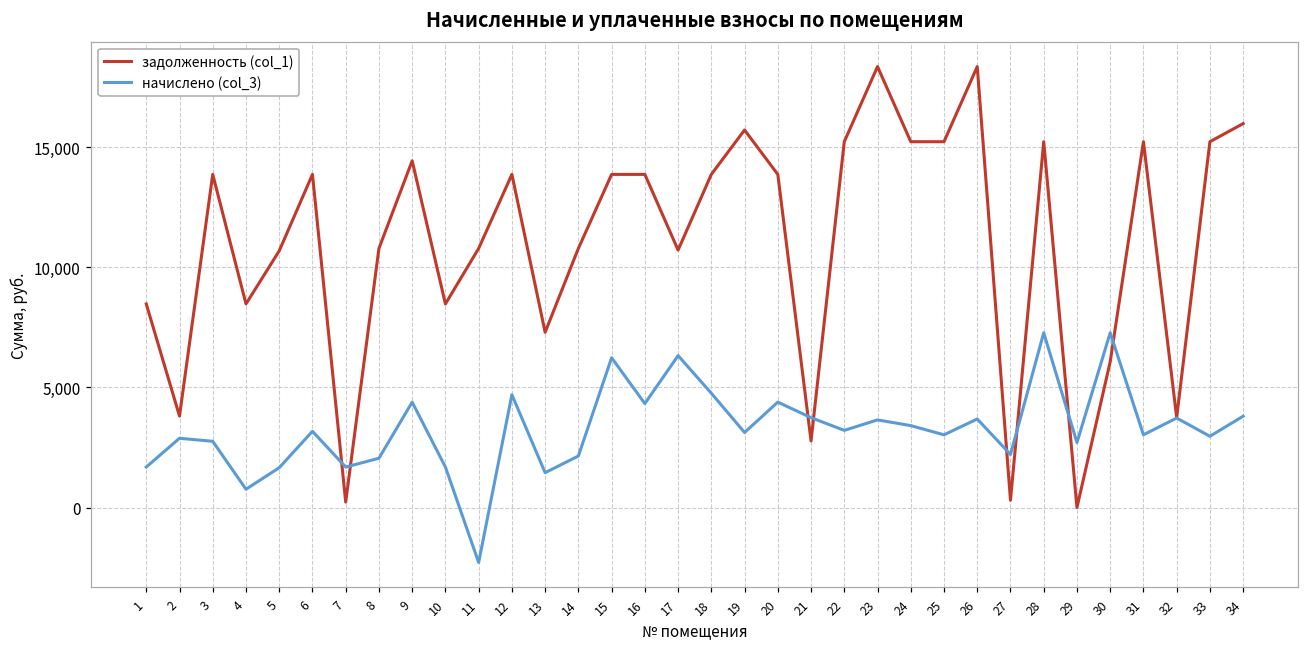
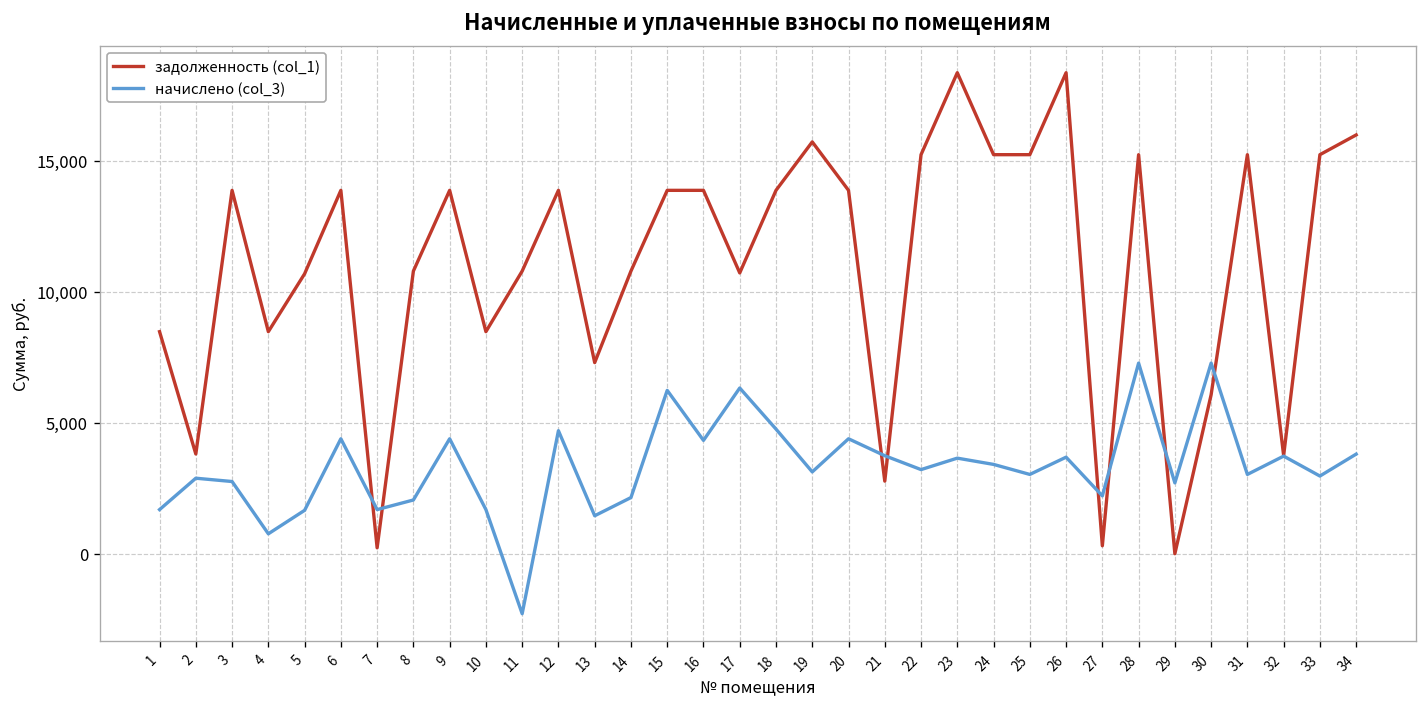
начислено (col_3), 6: 3,200 -> 4,400
задолженность (col_1), 9: 14,400 -> 13,900
